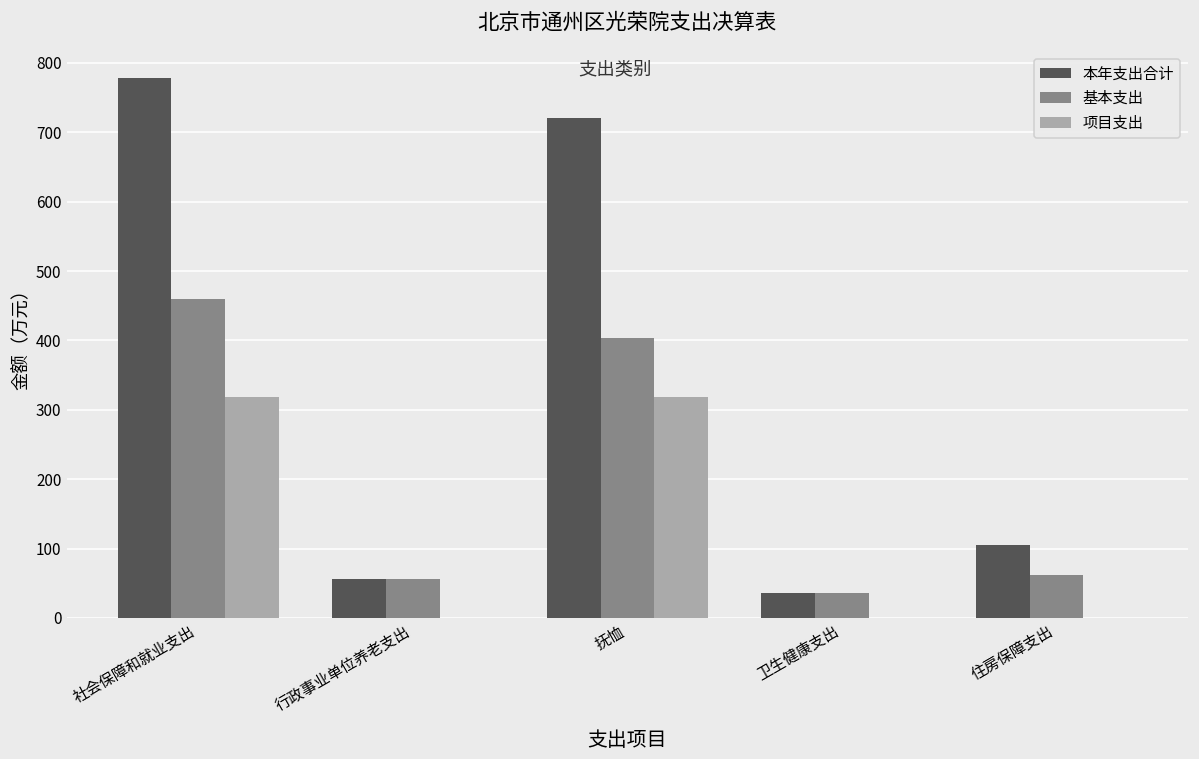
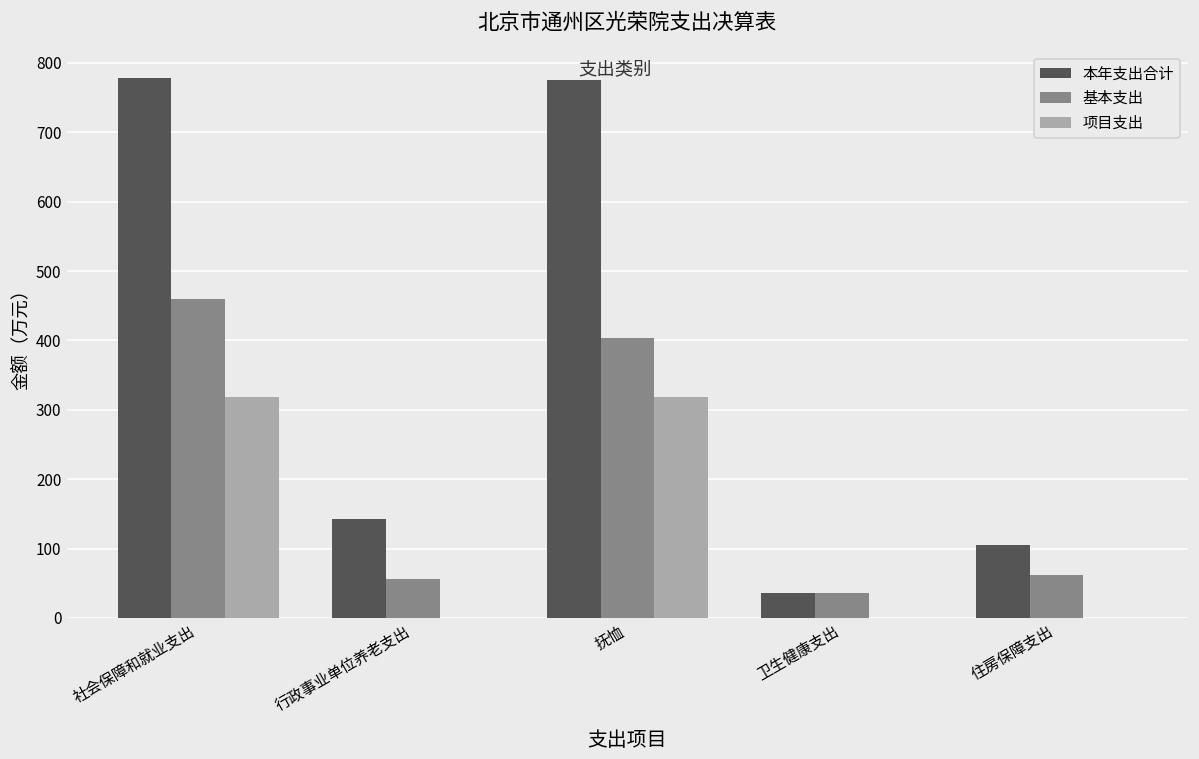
本年支出合计, 行政事业单位养老支出: 60 -> 140
本年支出合计, 抚恤: 720 -> 780
